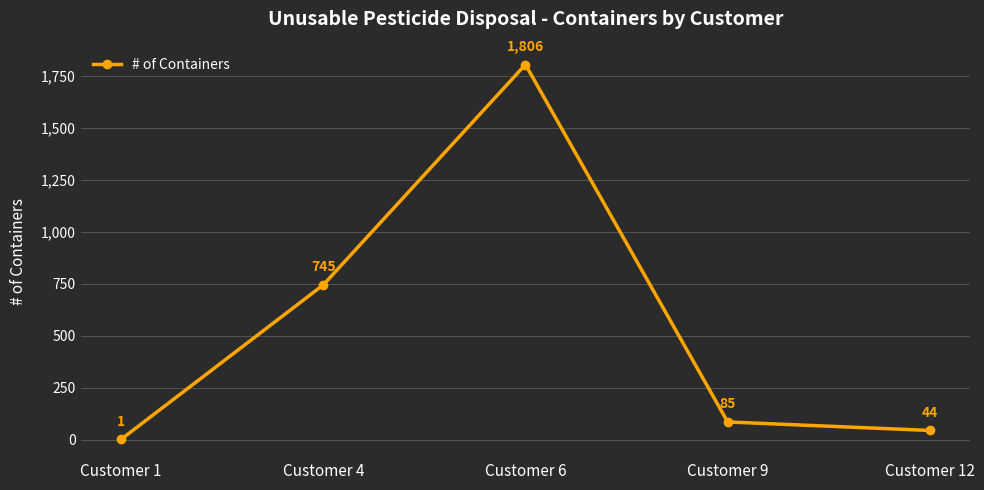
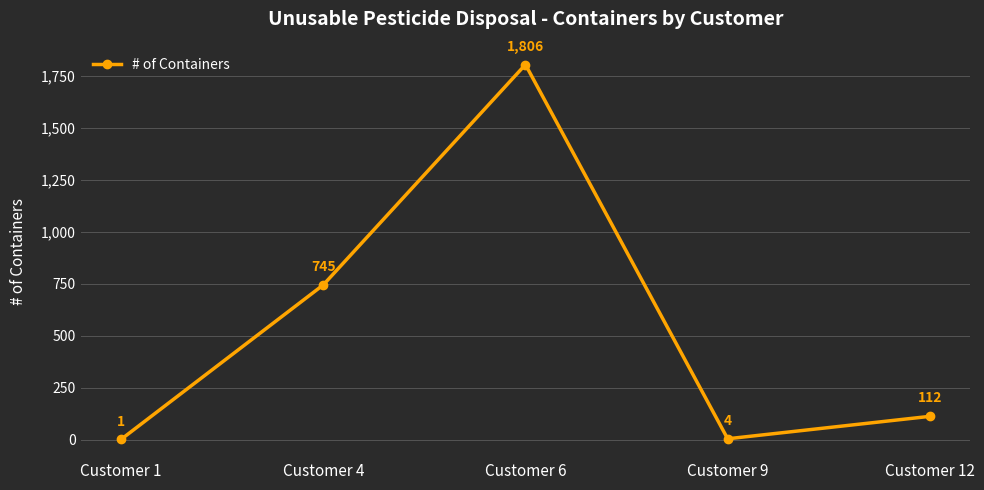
Customer 9: 85 -> 4
Customer 12: 44 -> 112
